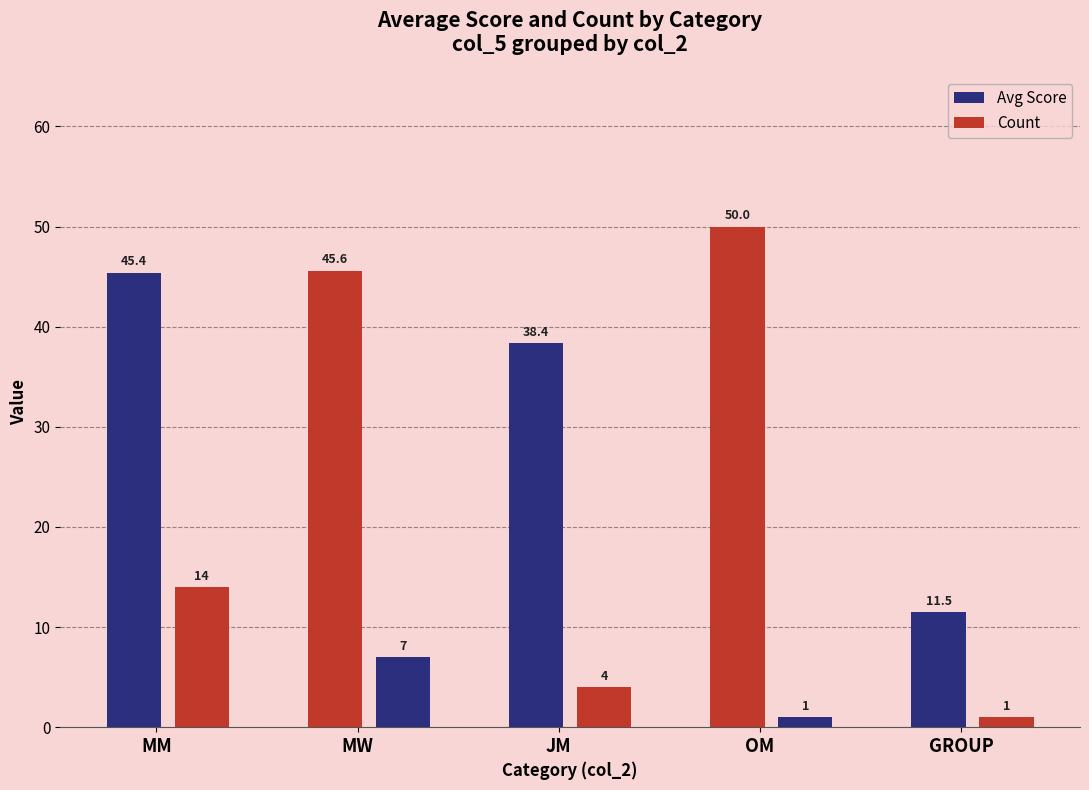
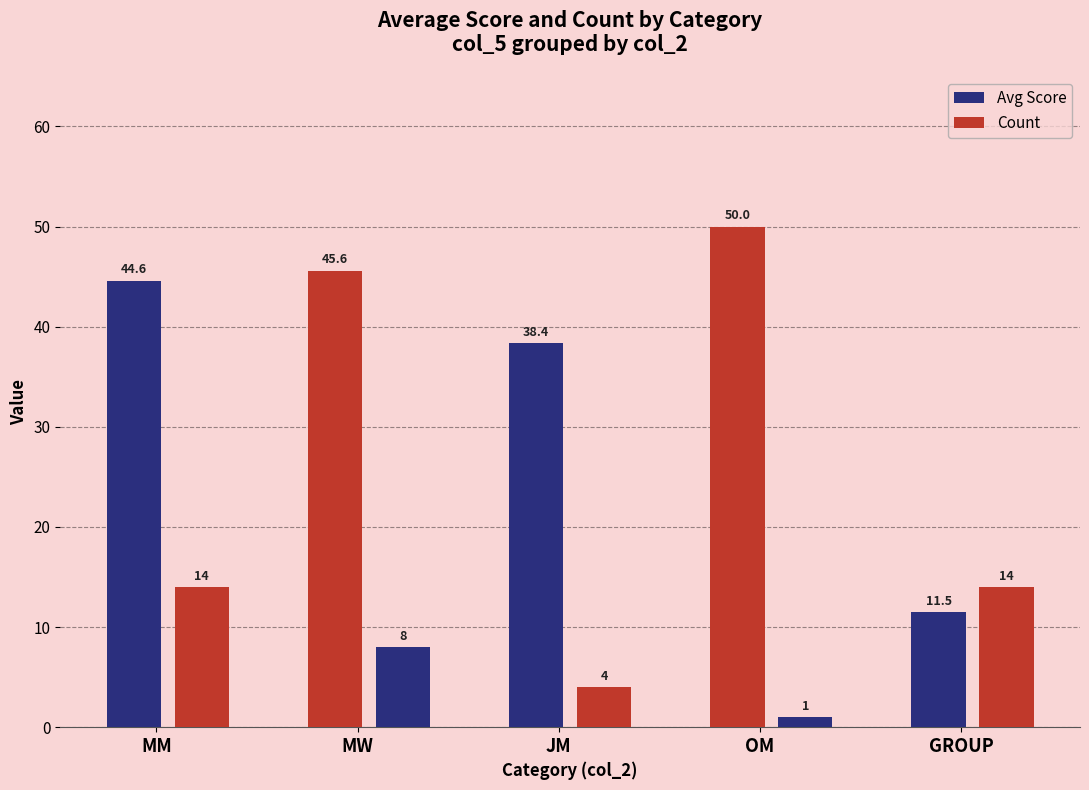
Avg Score, MM: 45.4 -> 44.6
Count, MW: 7 -> 8
Count, GROUP: 1 -> 14
